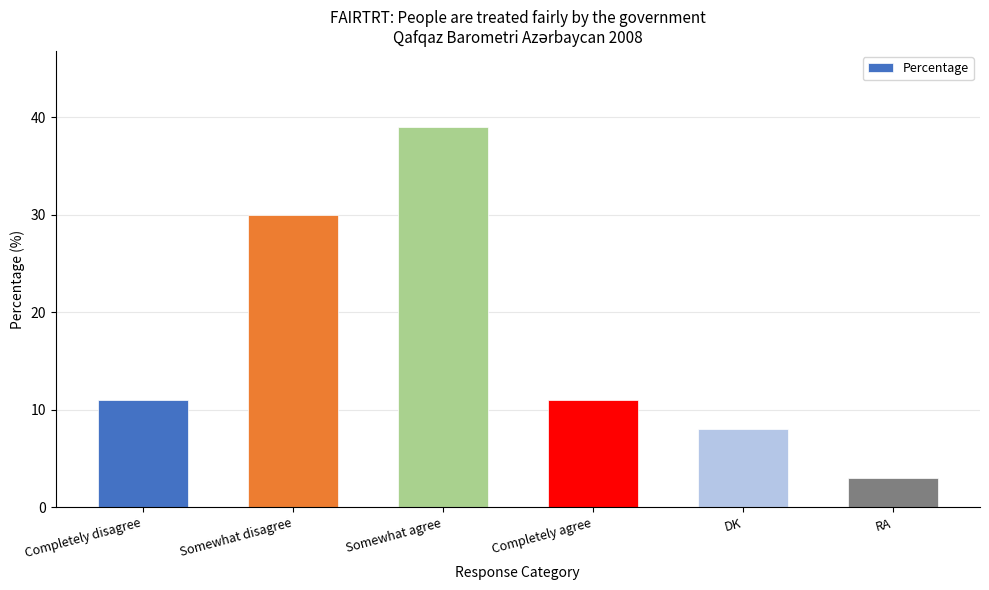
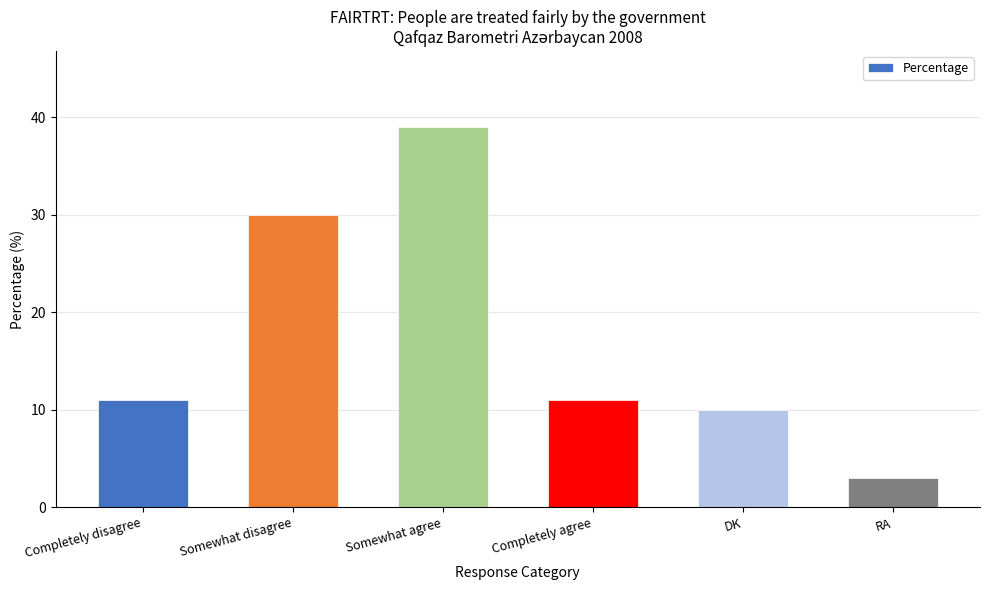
DK: 8 -> 10
